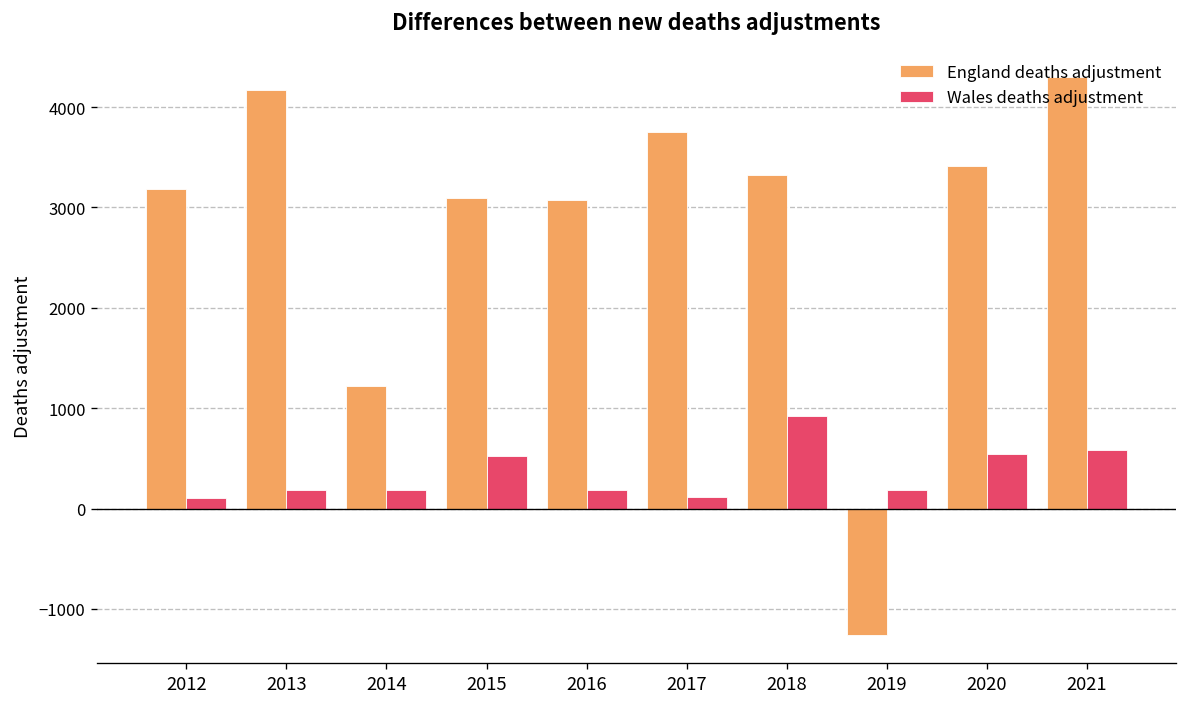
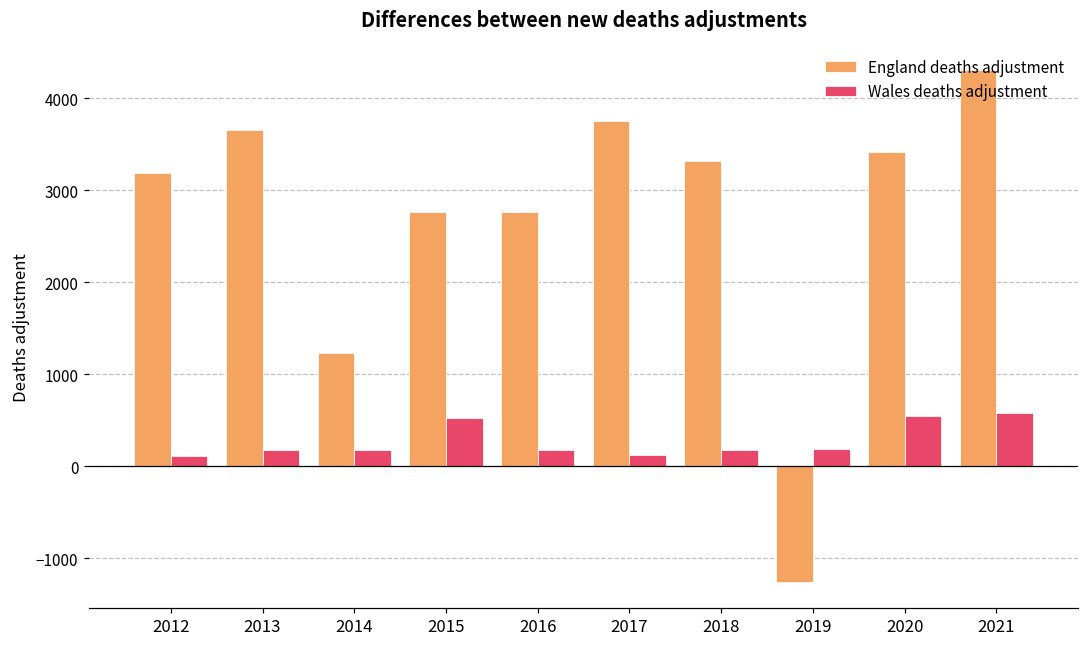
England deaths adjustment, 2013: 4200 -> 3700
England deaths adjustment, 2015: 3100 -> 2800
England deaths adjustment, 2016: 3100 -> 2800
Wales deaths adjustment, 2018: 900 -> 200
